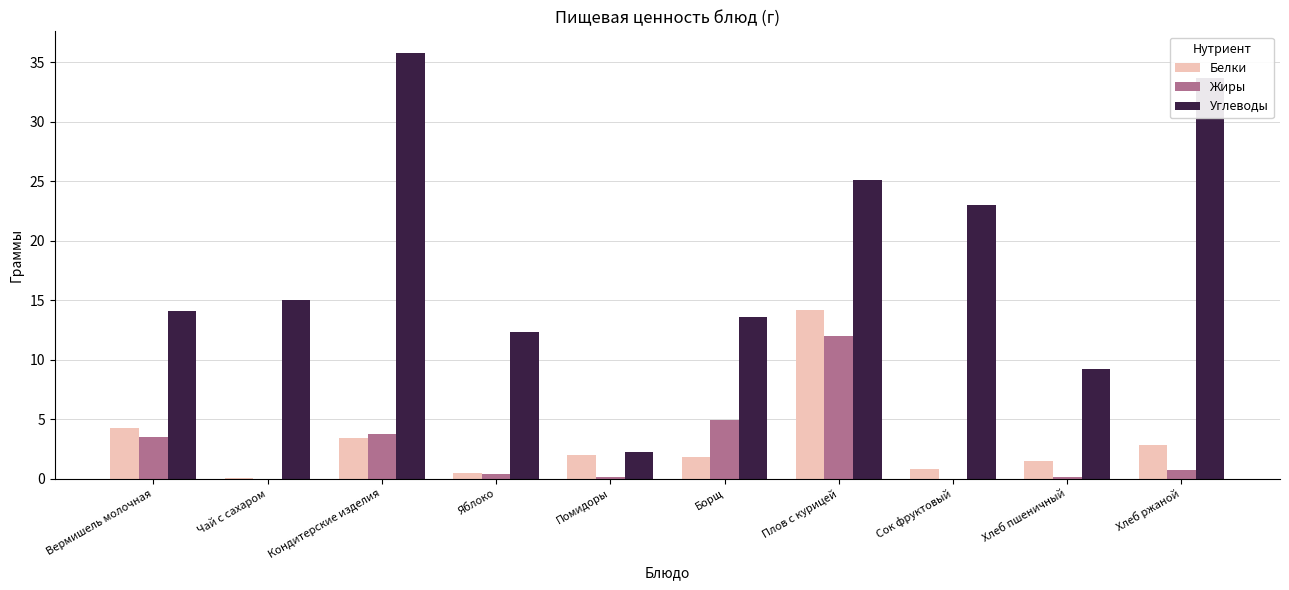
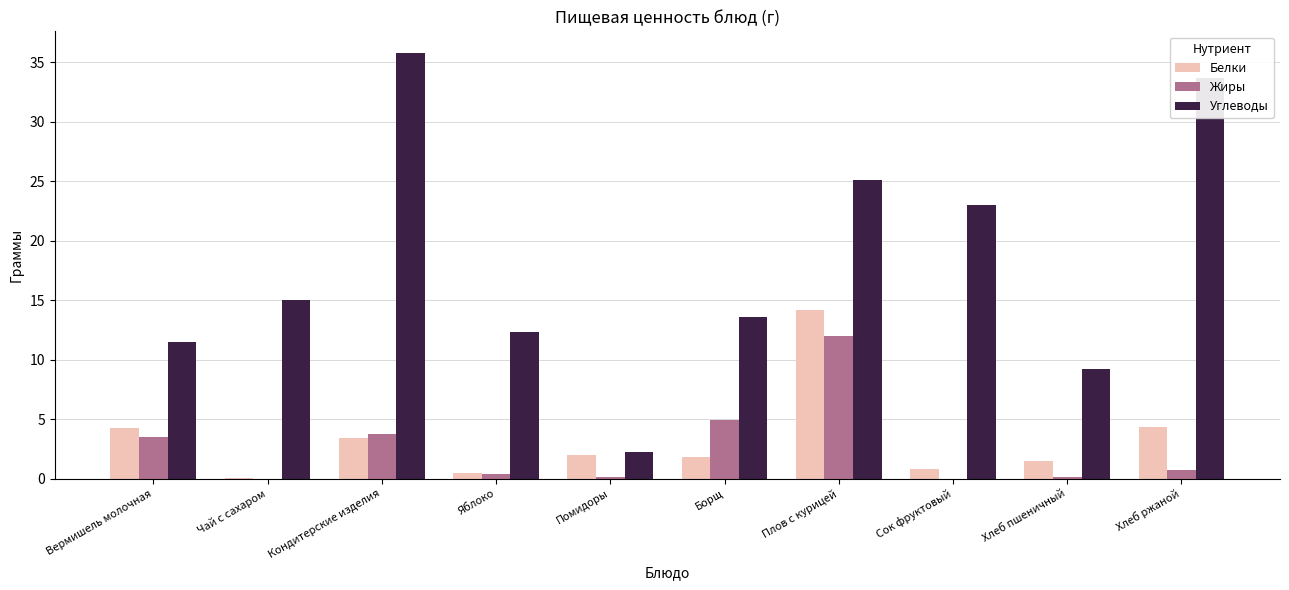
Углеводы, Вермишель молочная: 14.1 -> 11.5
Белки, Хлеб ржаной: 2.9 -> 4.3
